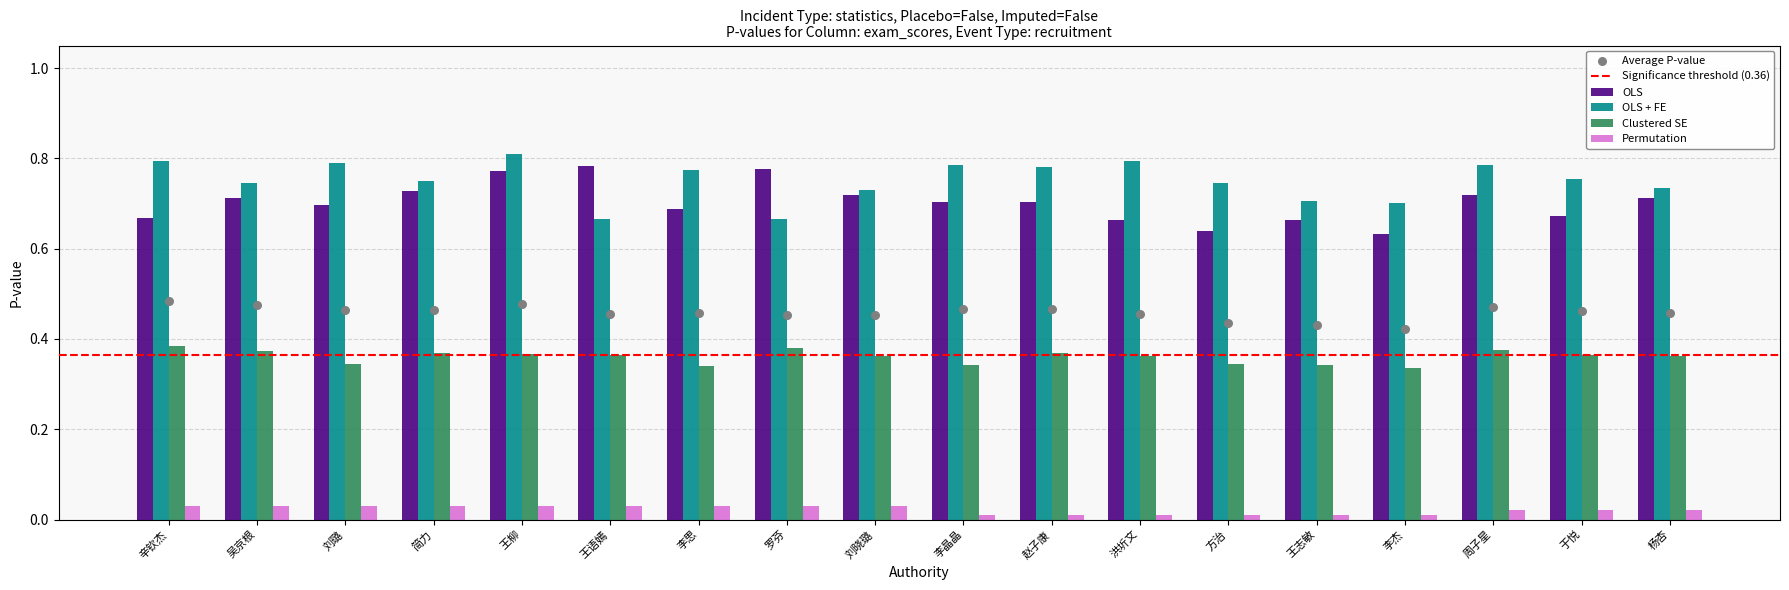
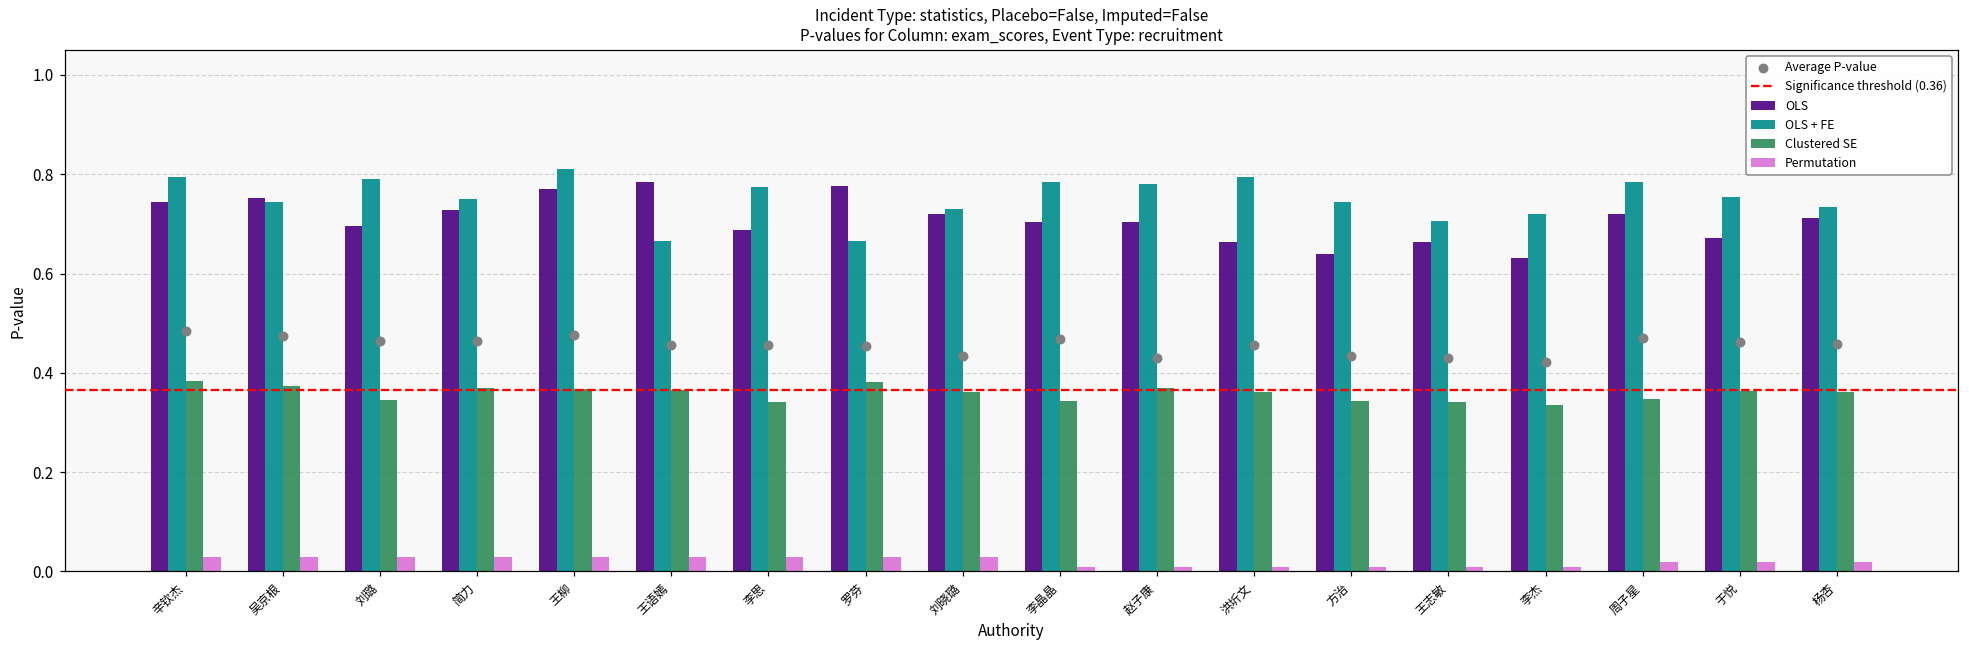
OLS, 辛钦杰: 0.67 -> 0.74
OLS, 吴京根: 0.71 -> 0.75
Average P-value, 刘晓璐: 0.45 -> 0.43
Average P-value, 赵子康: 0.47 -> 0.43
OLS + FE, 李杰: 0.70 -> 0.72
Clustered SE, 周子星: 0.37 -> 0.35
